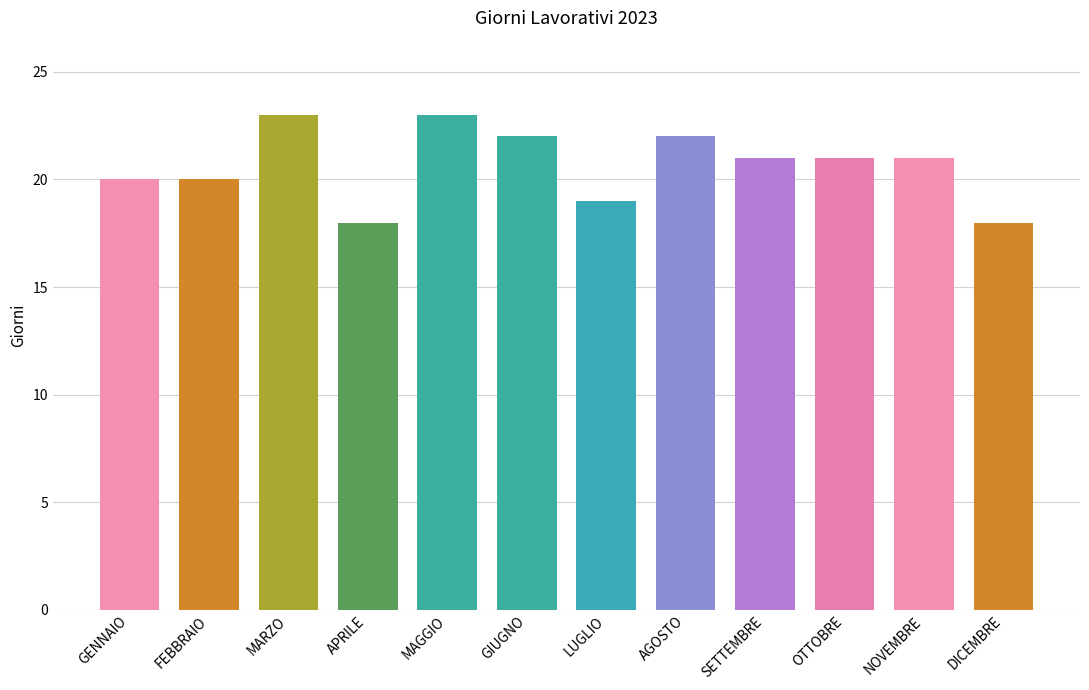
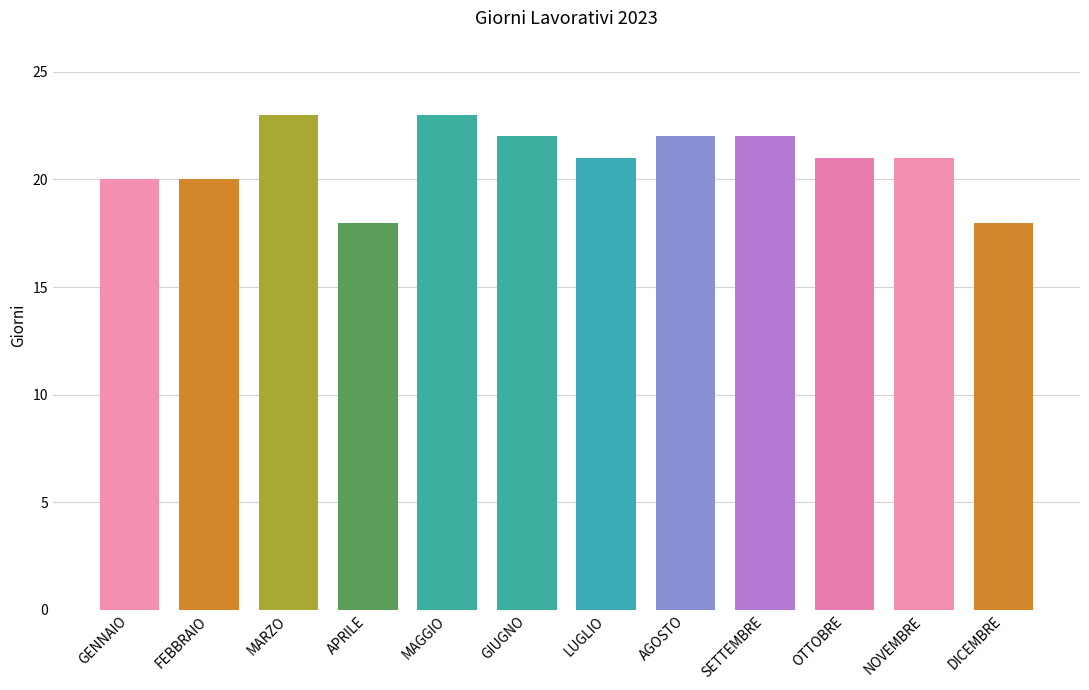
LUGLIO: 19 -> 21
SETTEMBRE: 21 -> 22
